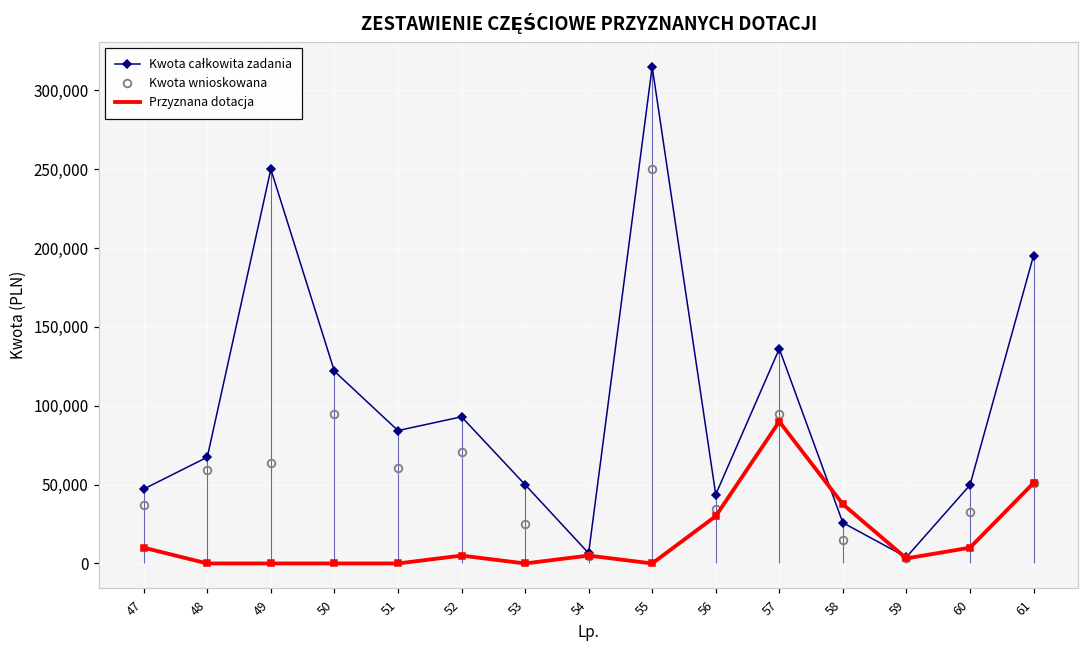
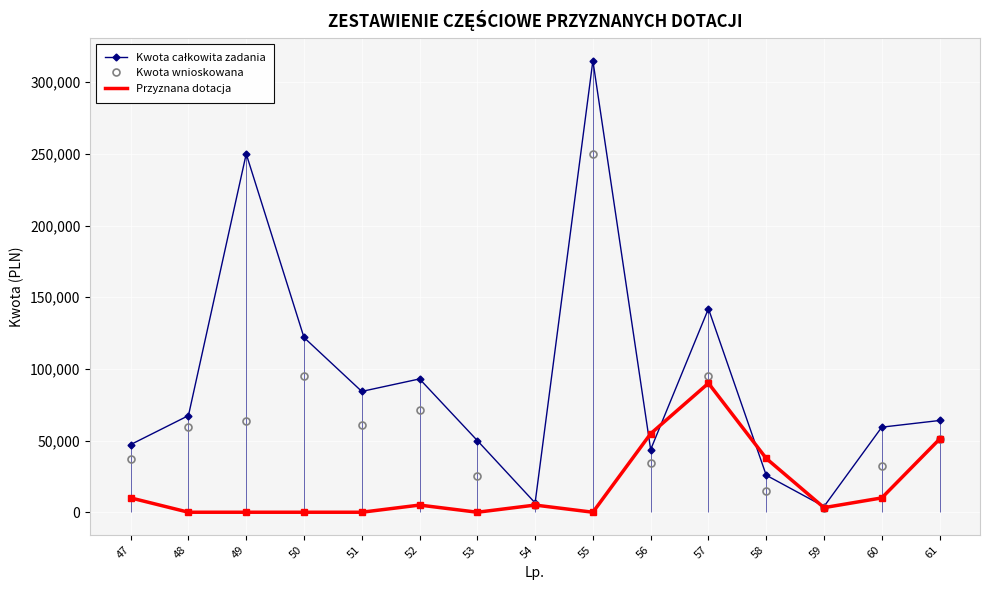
Przyznana dotacja, 56: 30,000 -> 55,000
Kwota całkowita zadania, 57: 136,000 -> 142,000
Kwota całkowita zadania, 60: 50,000 -> 59,000
Kwota całkowita zadania, 61: 195,000 -> 64,000
